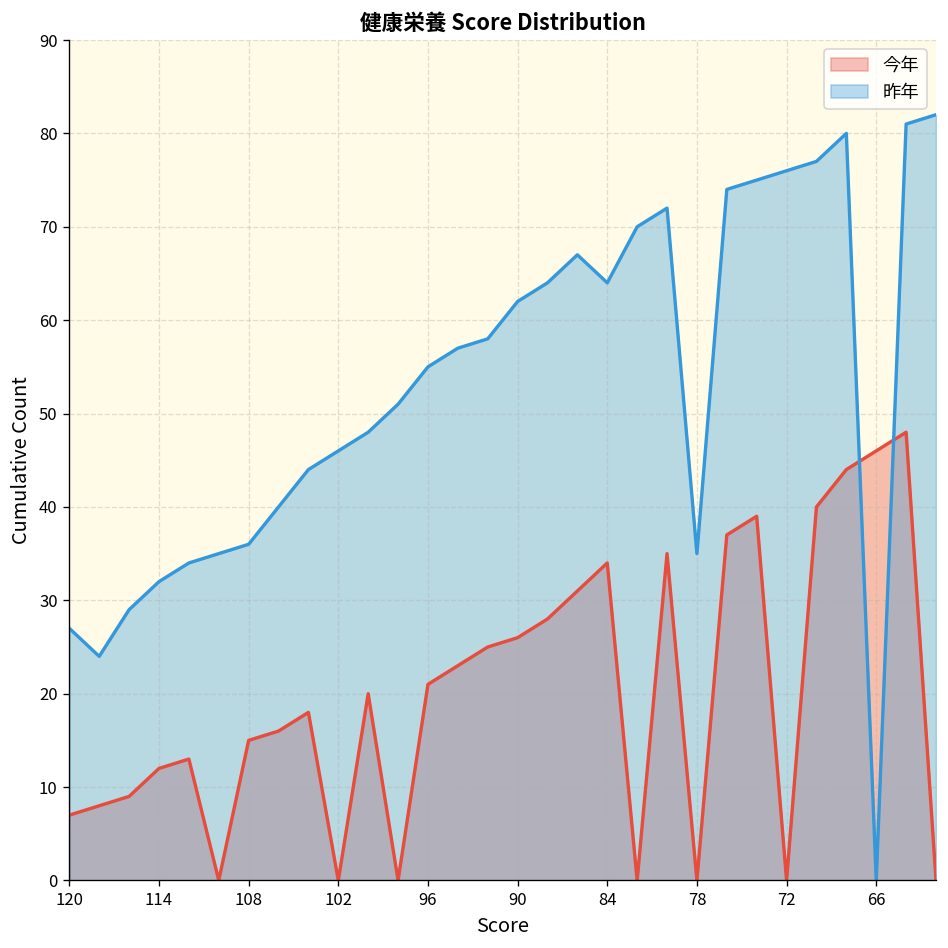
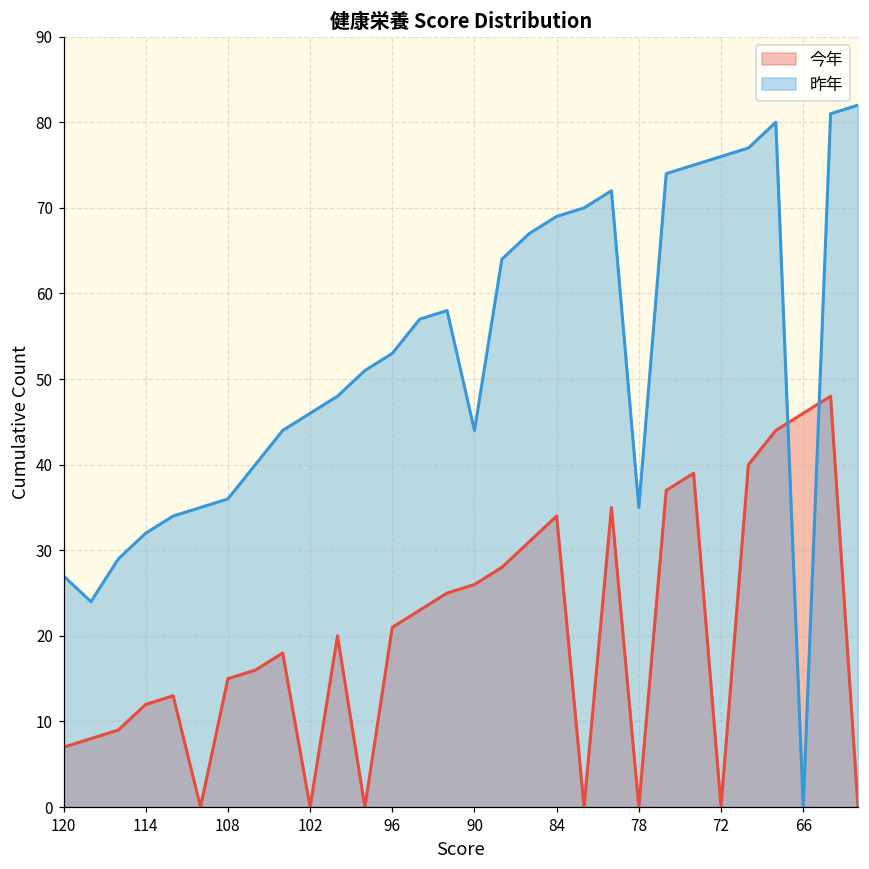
昨年, 96: 55 -> 53
昨年, 90: 62 -> 44
昨年, 84: 64 -> 69
